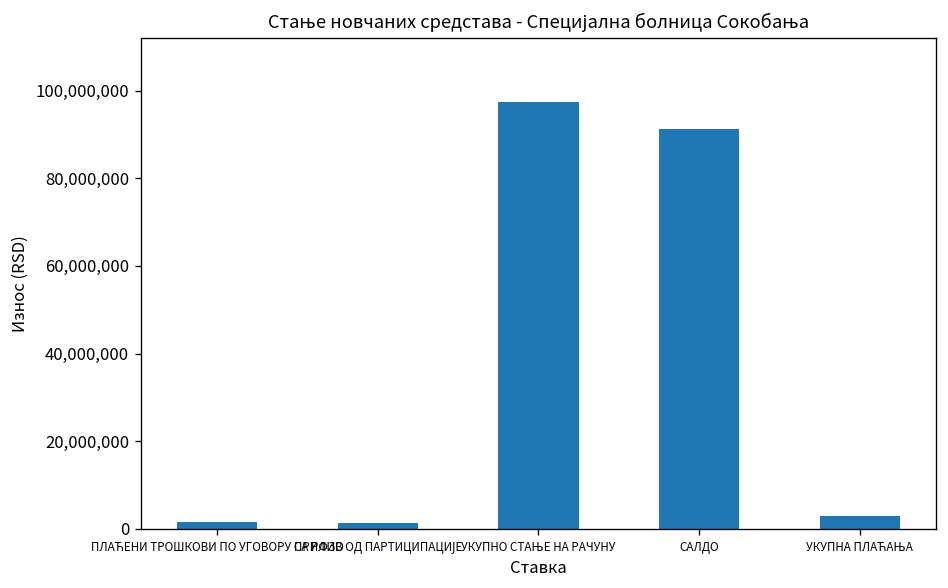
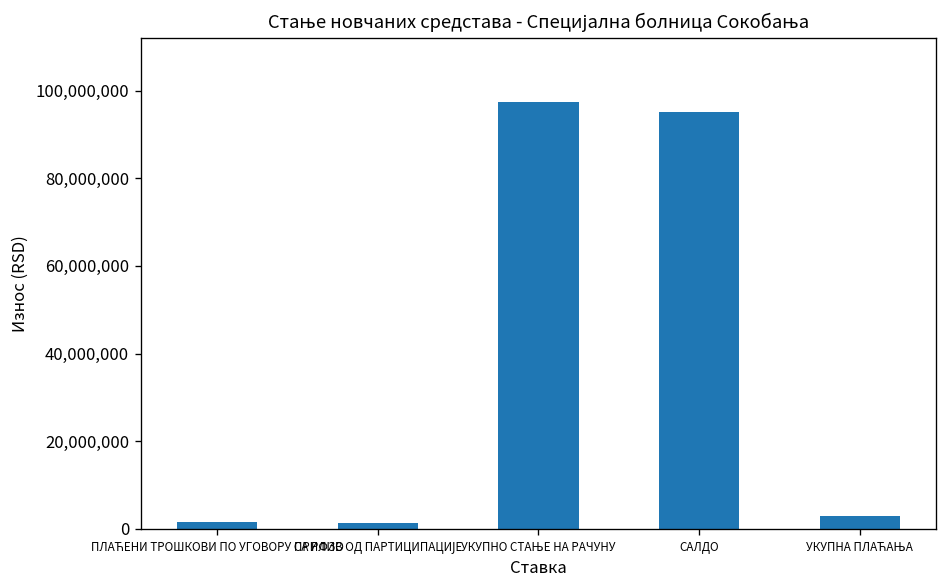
САЛДО: 91,000,000 -> 95,000,000
